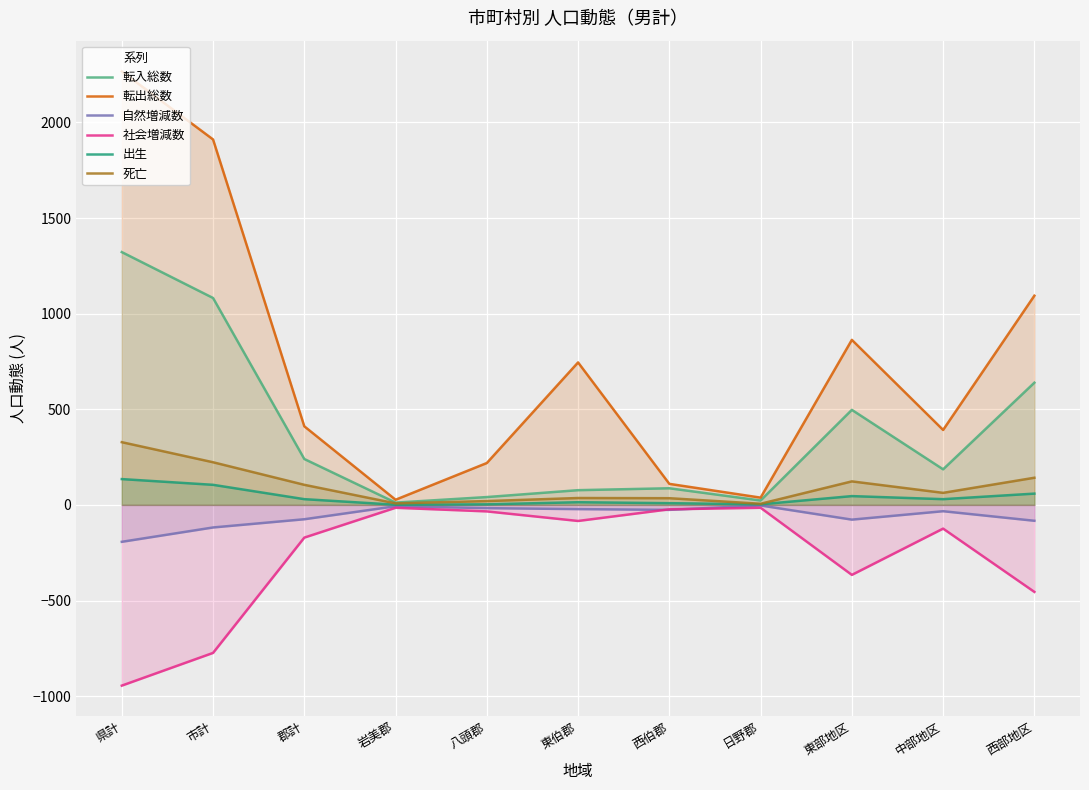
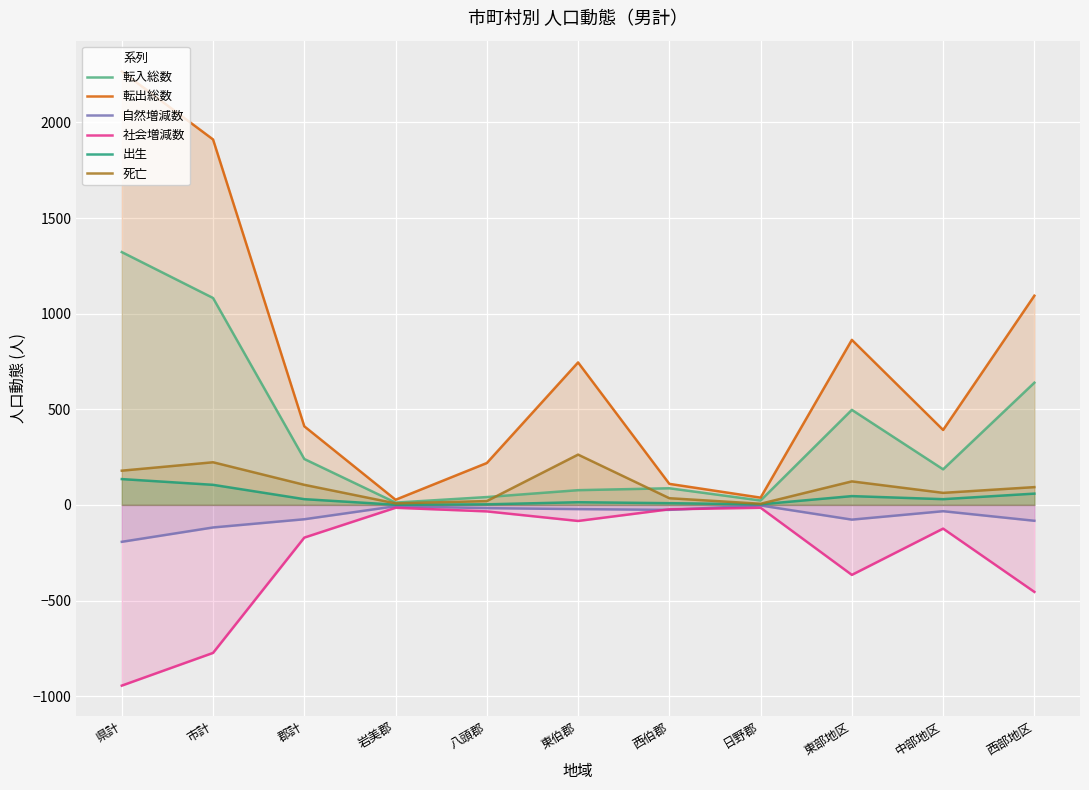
死亡, 県計: 330 -> 180
死亡, 東伯郡: 40 -> 260
死亡, 西部地区: 140 -> 90
